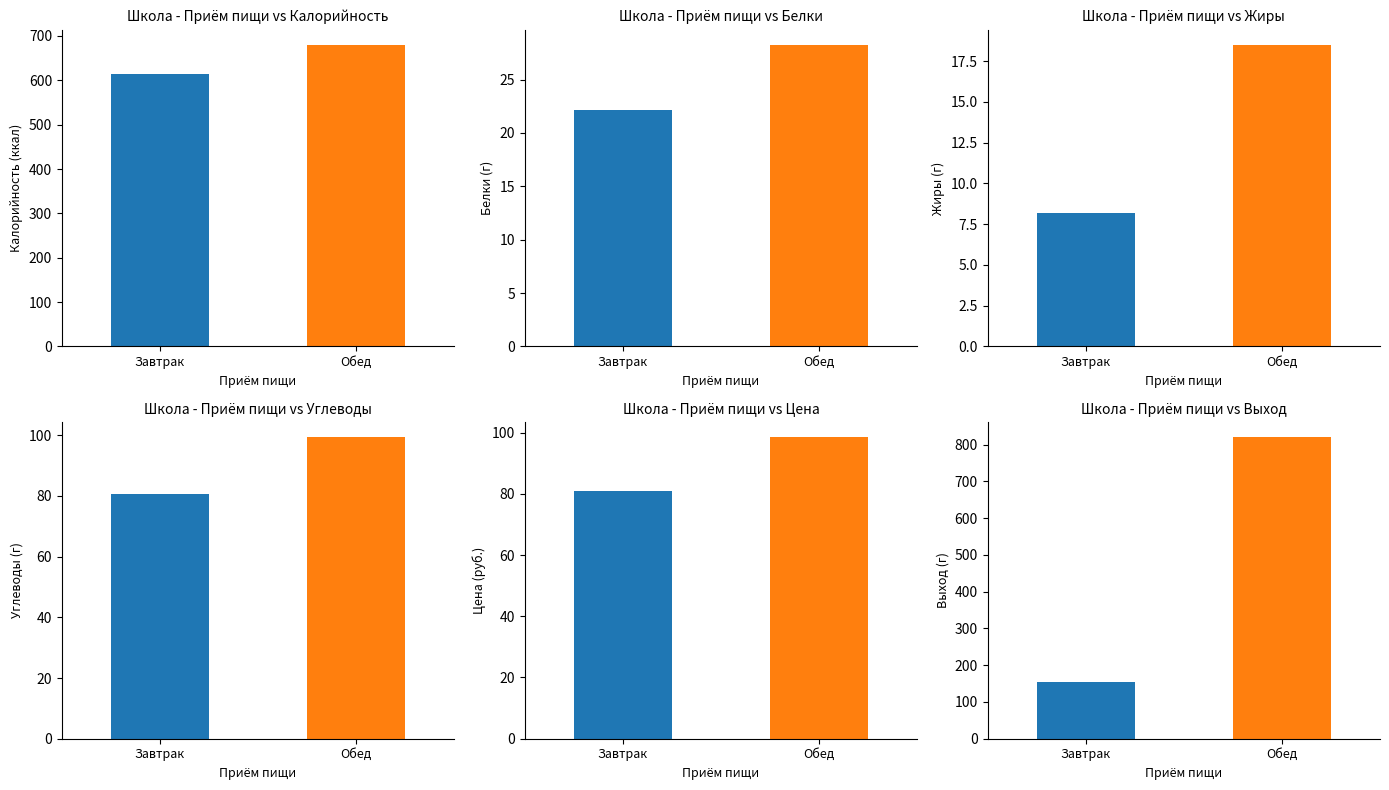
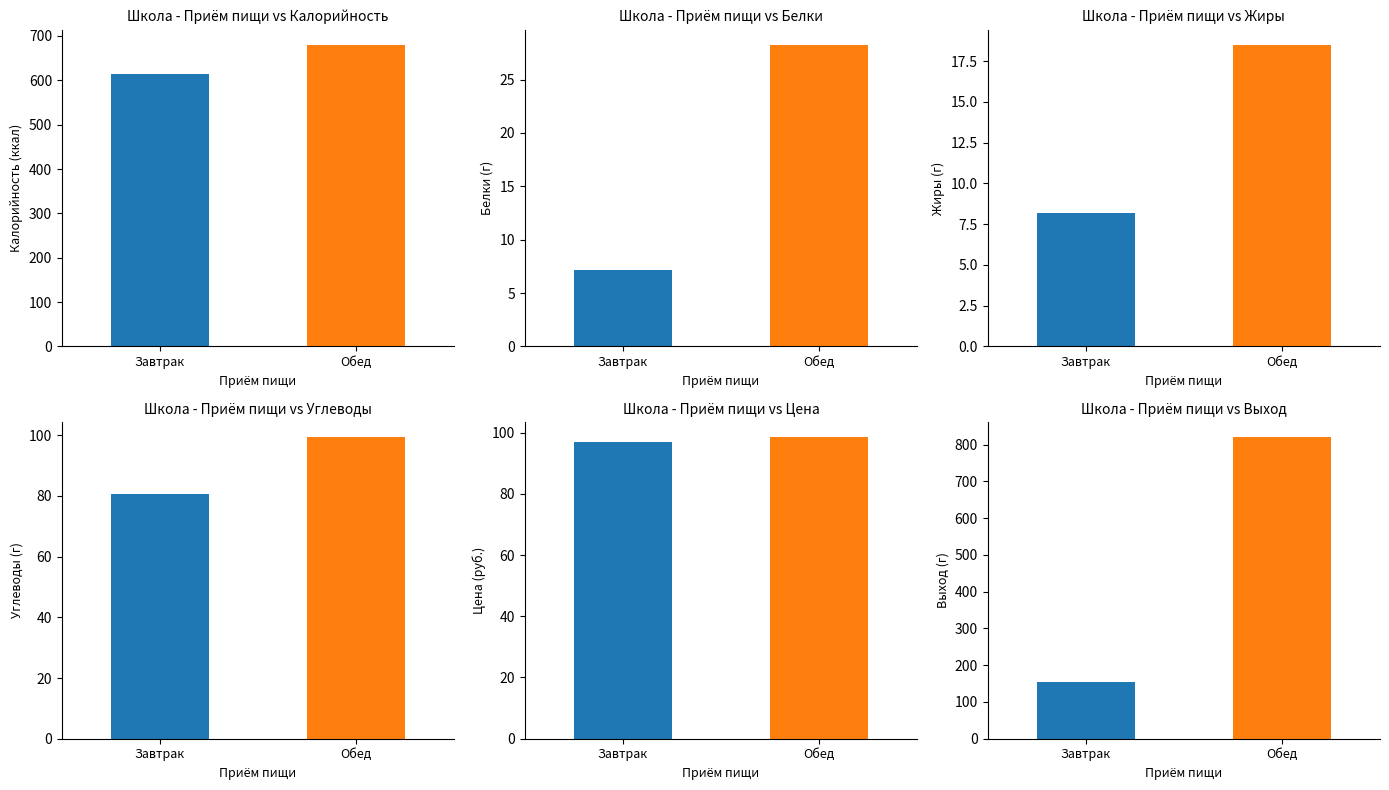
Школа - Приём пищи vs Белки, Завтрак: 22.1 -> 7.2
Школа - Приём пищи vs Цена, Завтрак: 81 -> 97
